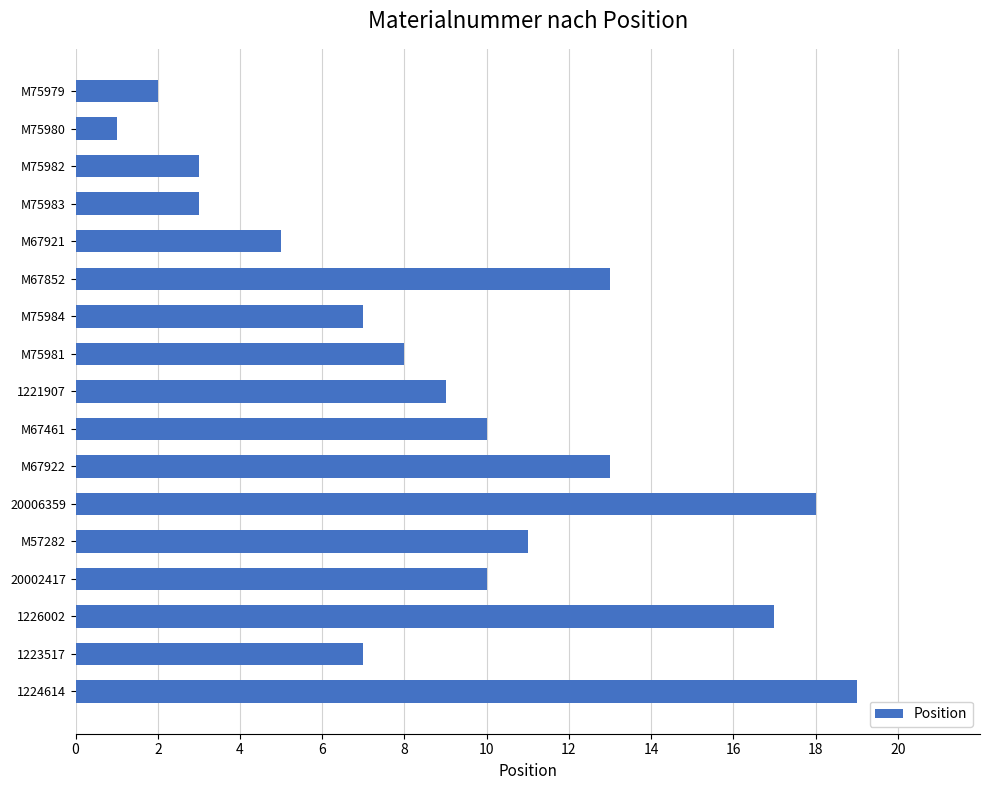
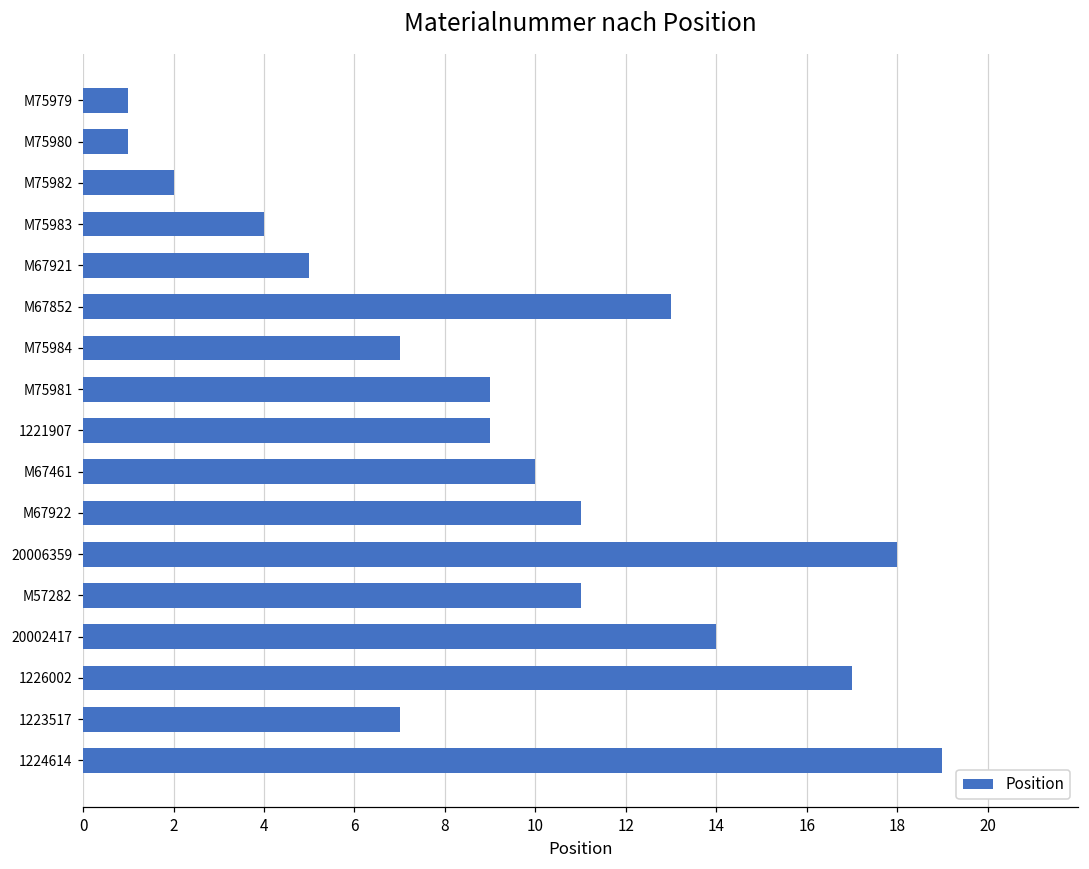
M75979: 2 -> 1
M75982: 3 -> 2
M75983: 3 -> 4
M75981: 8 -> 9
M67922: 13 -> 11
20002417: 10 -> 14
